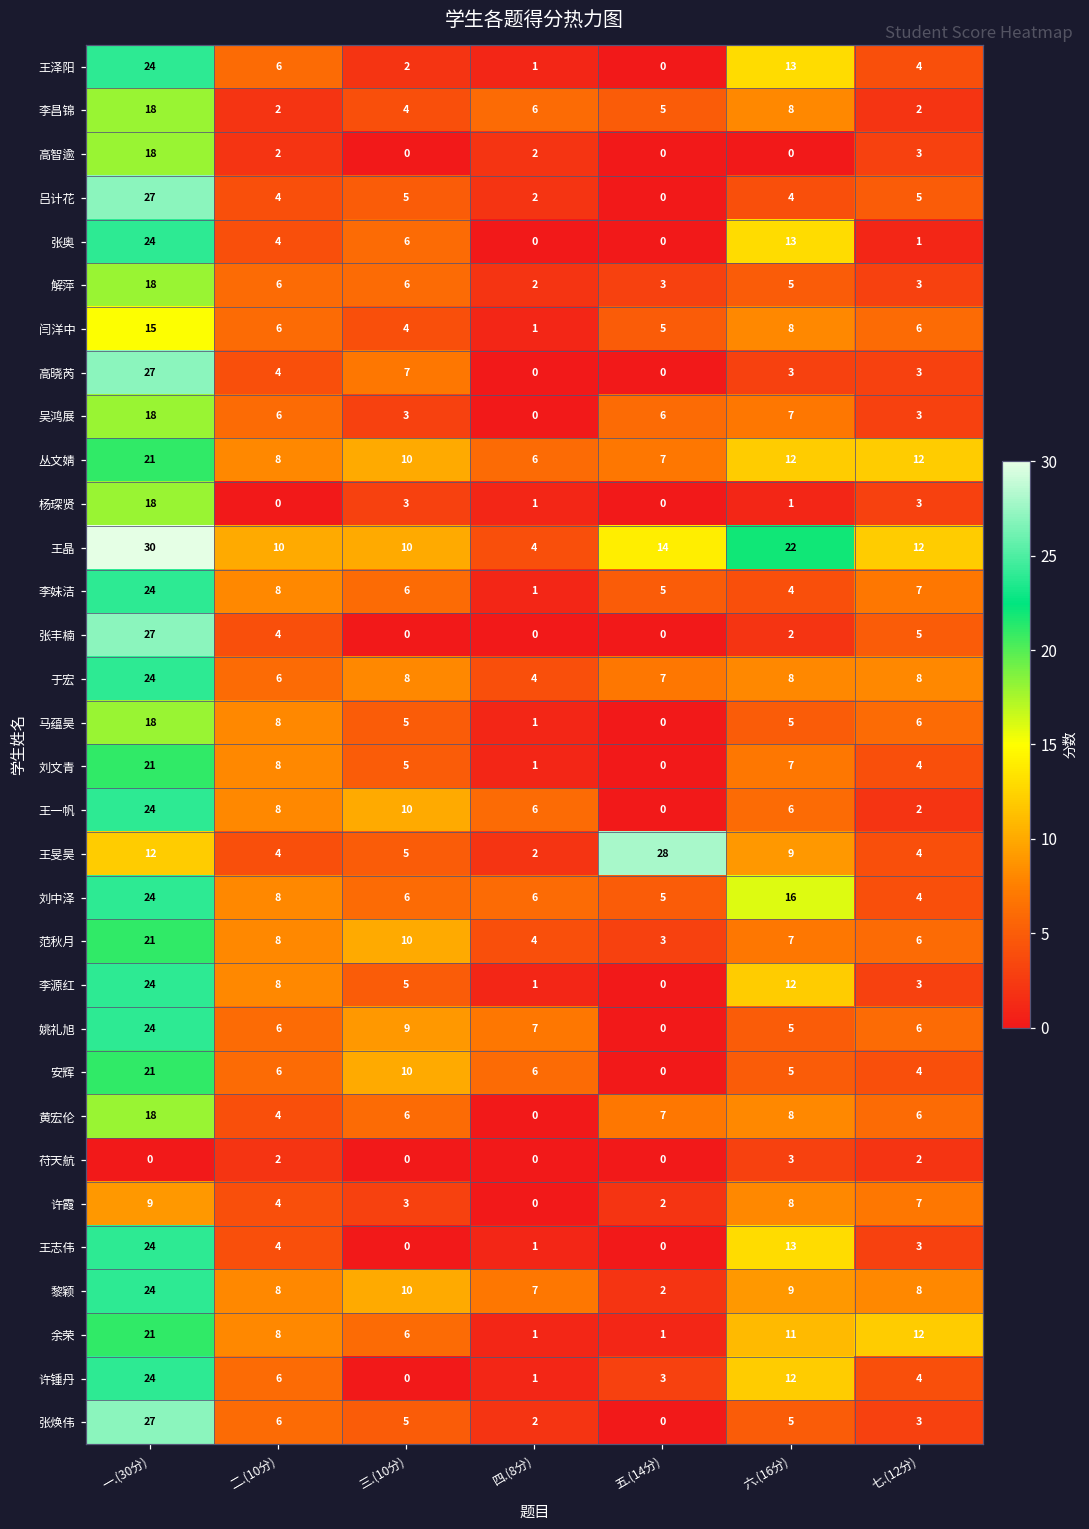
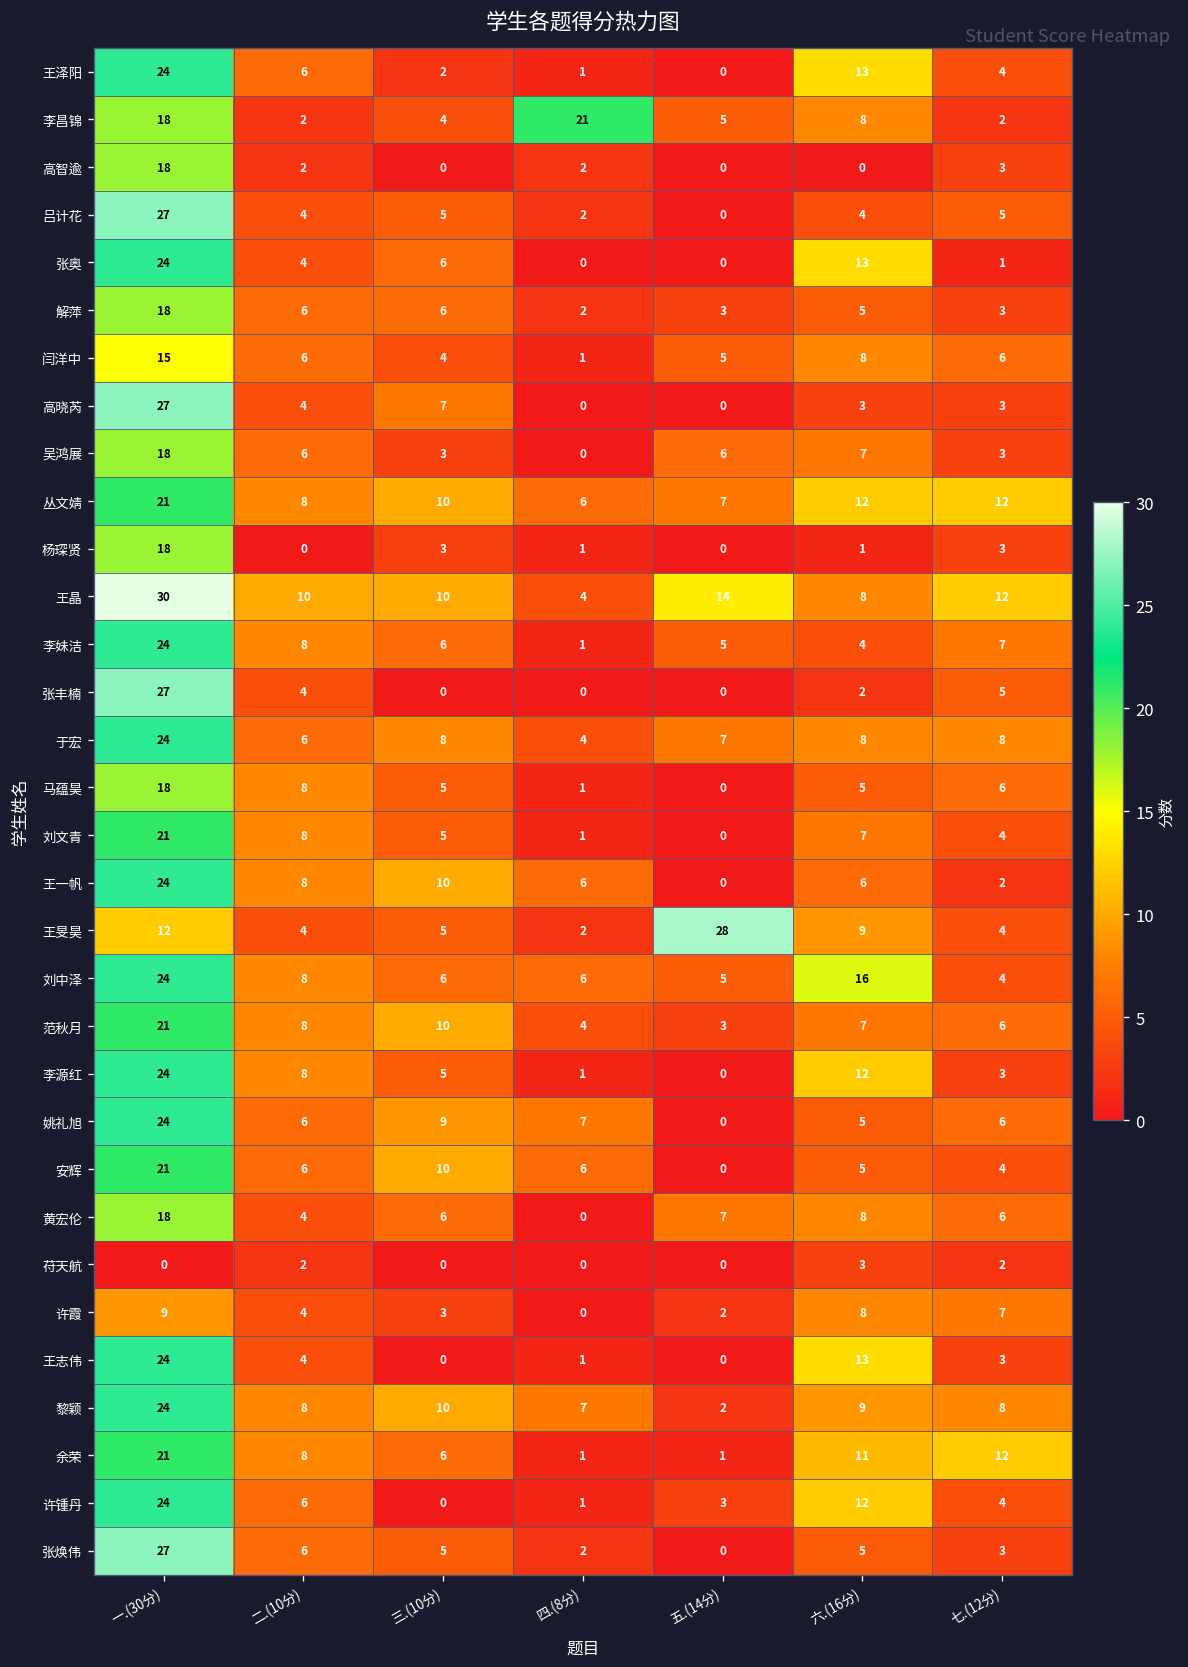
李昌锦, 四.(8分): 6 -> 21
王晶, 六.(16分): 22 -> 8
